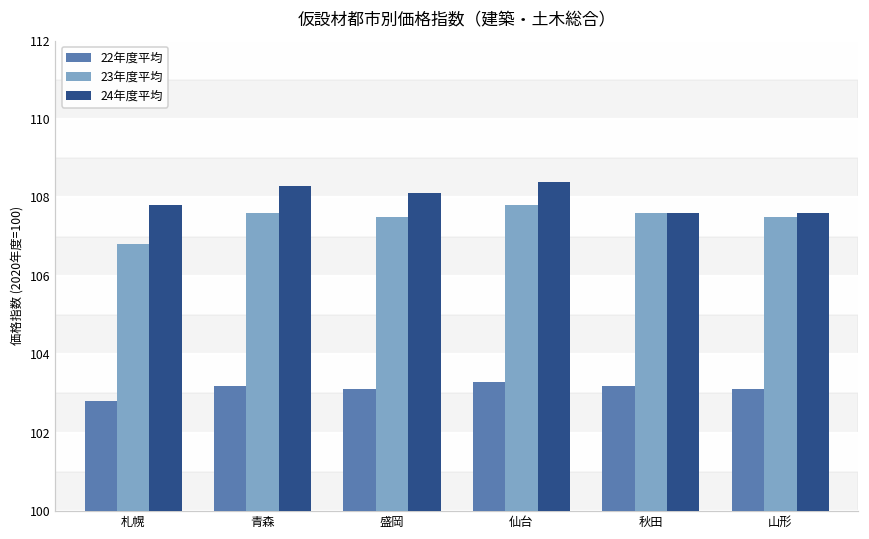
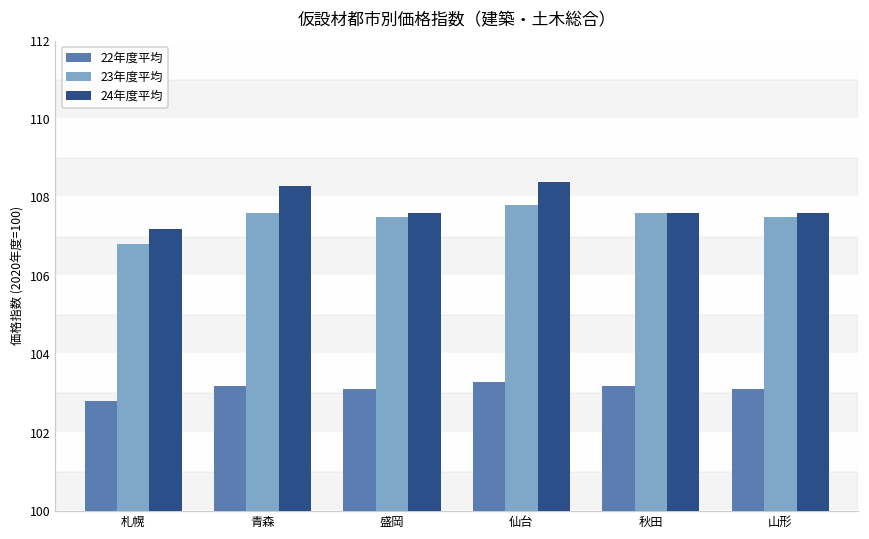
24年度平均, 札幌: 107.8 -> 107.2
24年度平均, 盛岡: 108.1 -> 107.6
